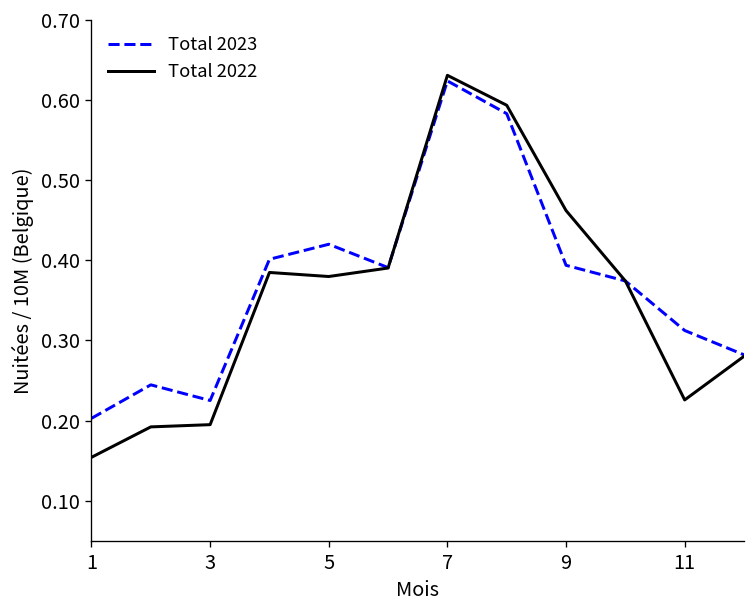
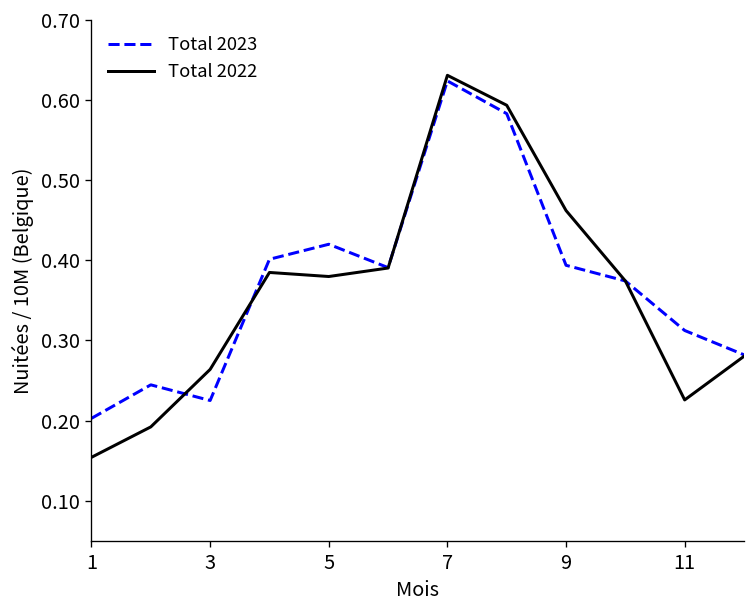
Total 2022, 3: 0.19 -> 0.26
